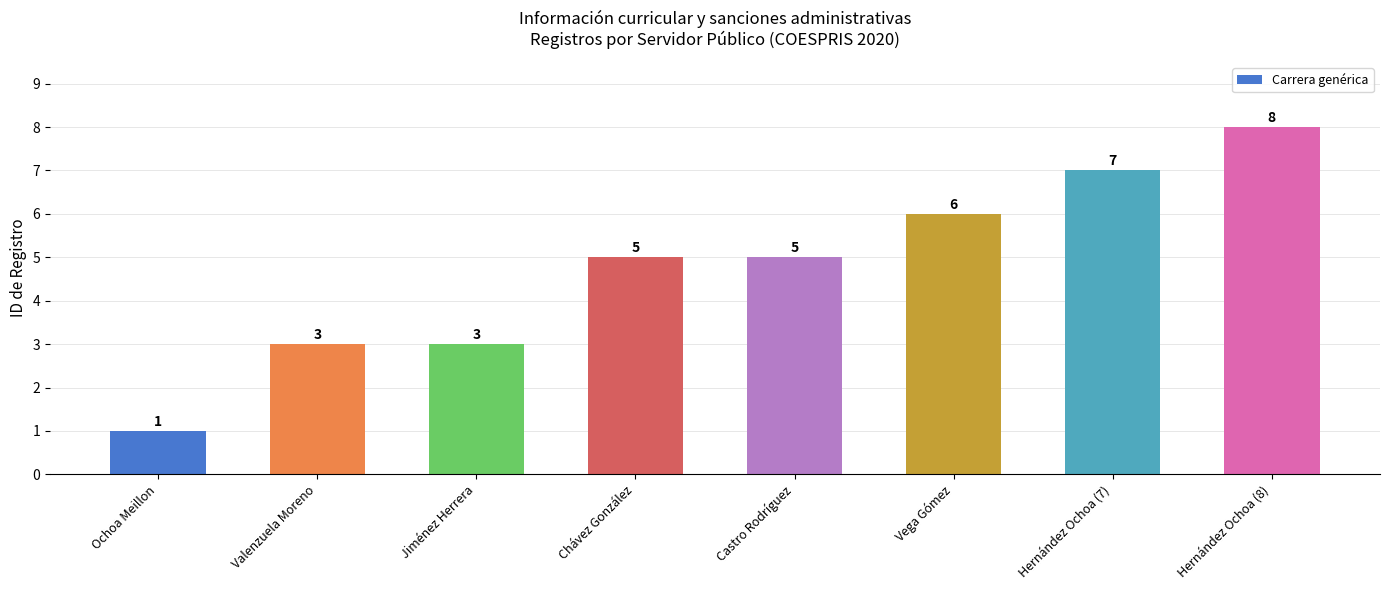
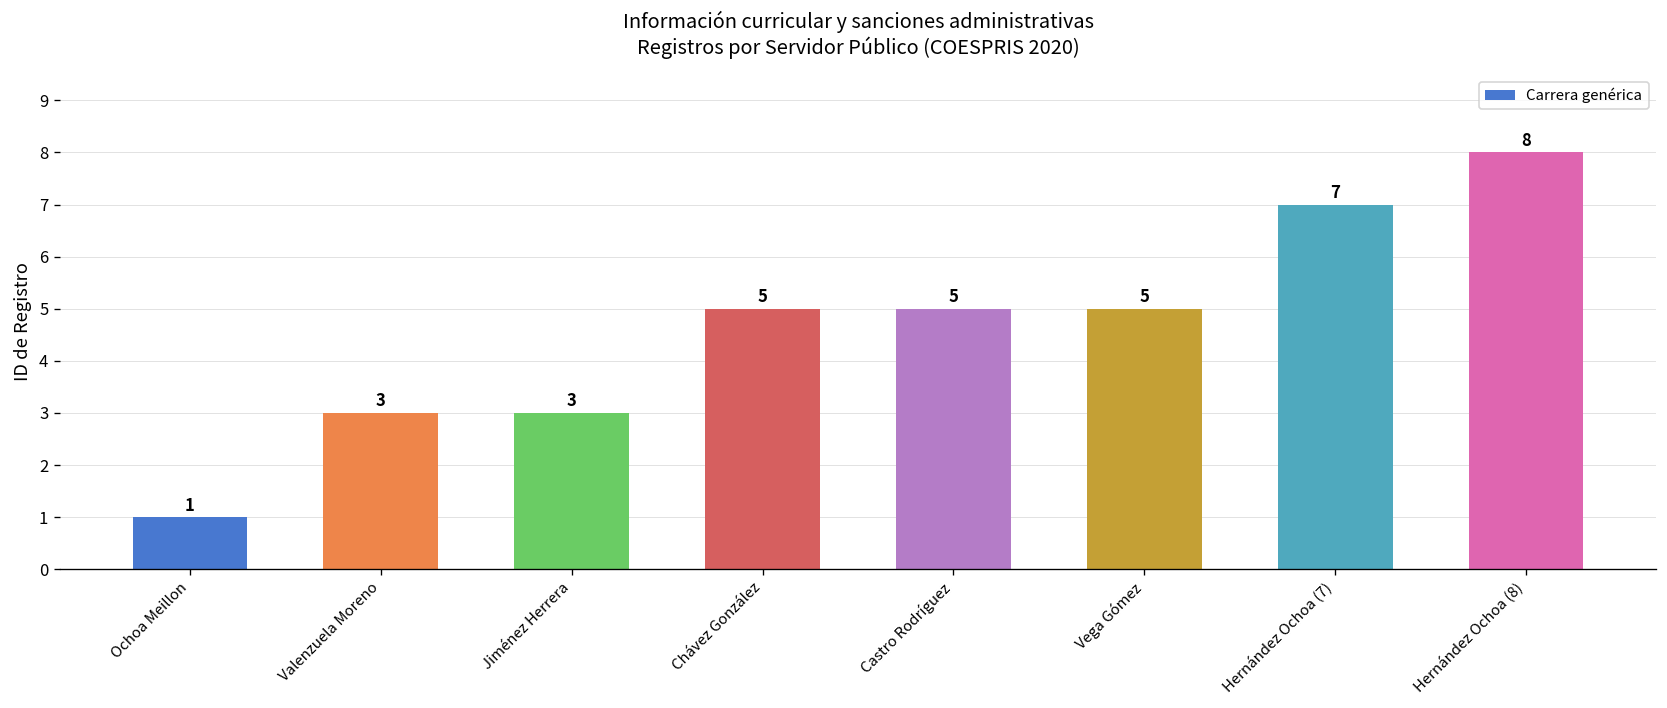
Vega Gómez: 6 -> 5
